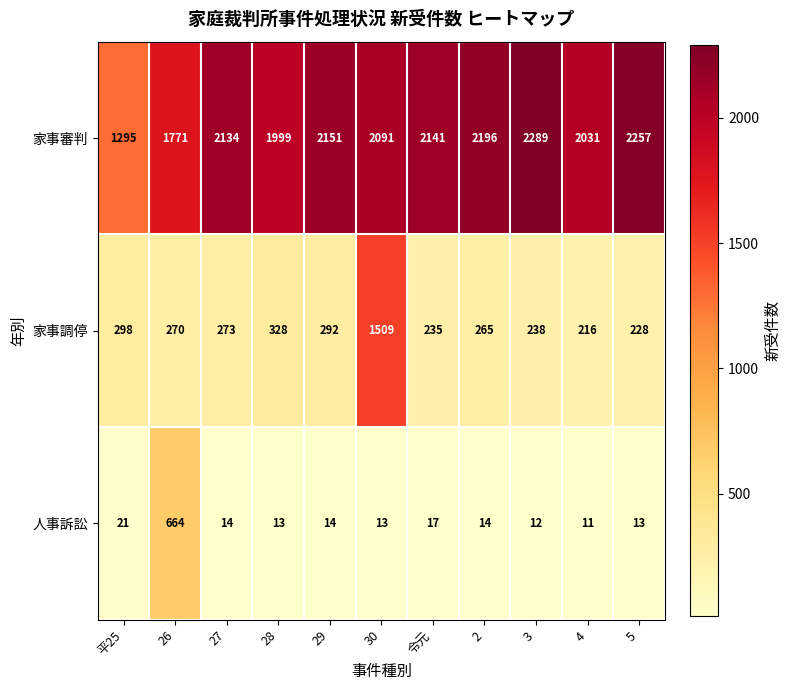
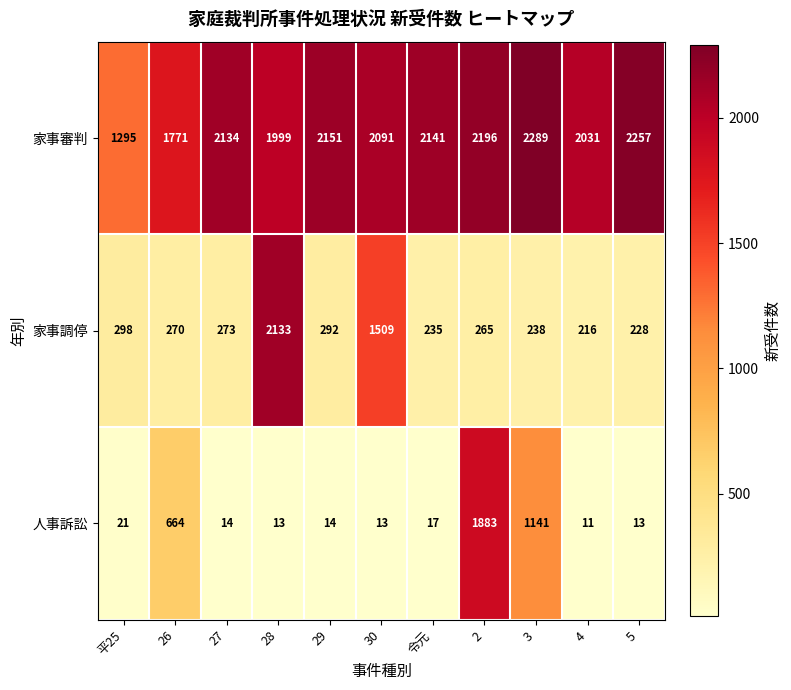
家事調停, 28: 328 -> 2133
人事訴訟, 2: 14 -> 1883
人事訴訟, 3: 12 -> 1141
